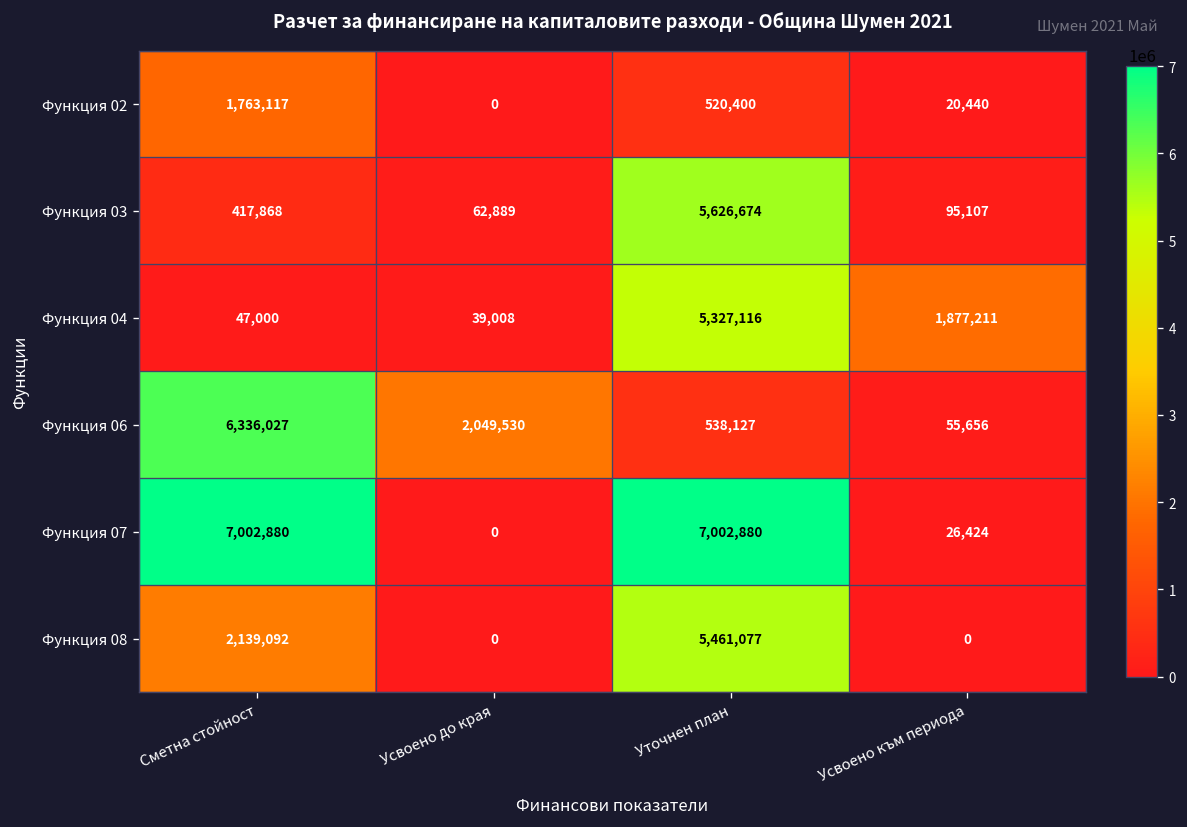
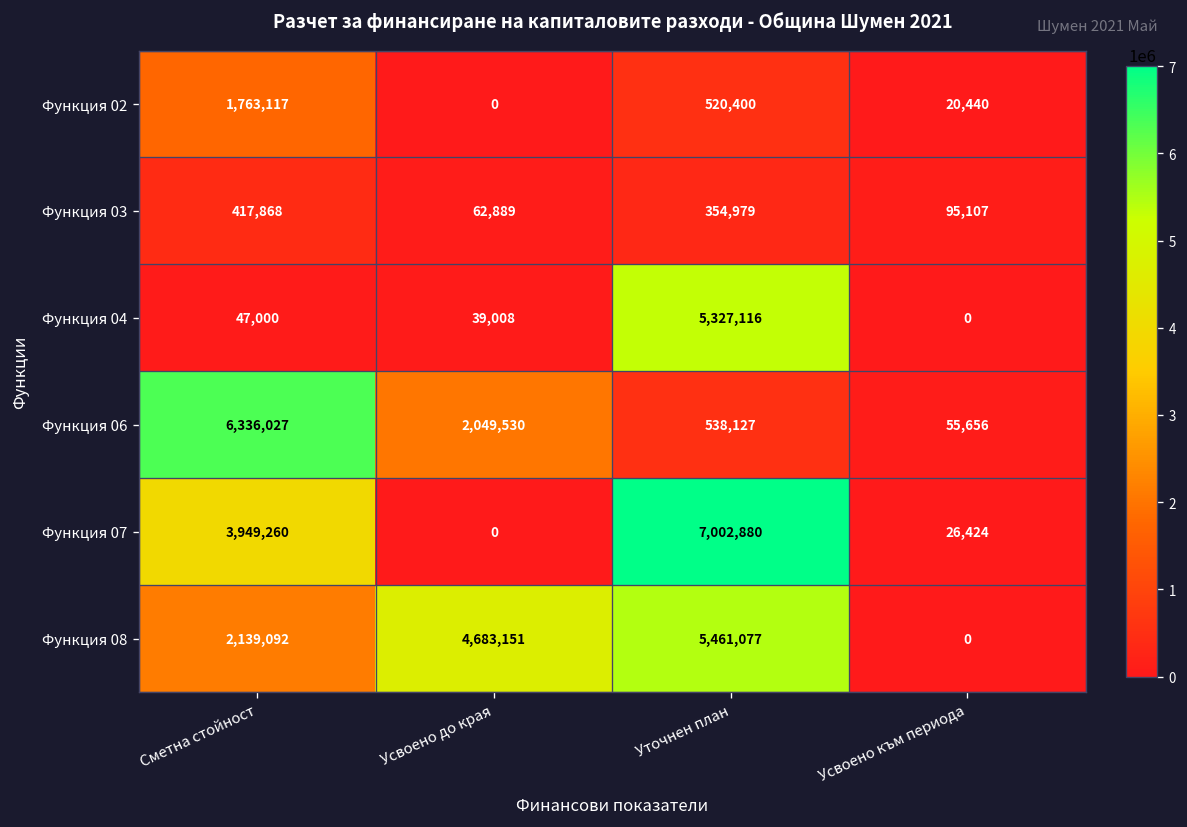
Функция 03, Уточнен план: 5,626,674 -> 354,979
Функция 04, Усвоено към периода: 1,877,211 -> 0
Функция 07, Сметна стойност: 7,002,880 -> 3,949,260
Функция 08, Усвоено до края: 0 -> 4,683,151
